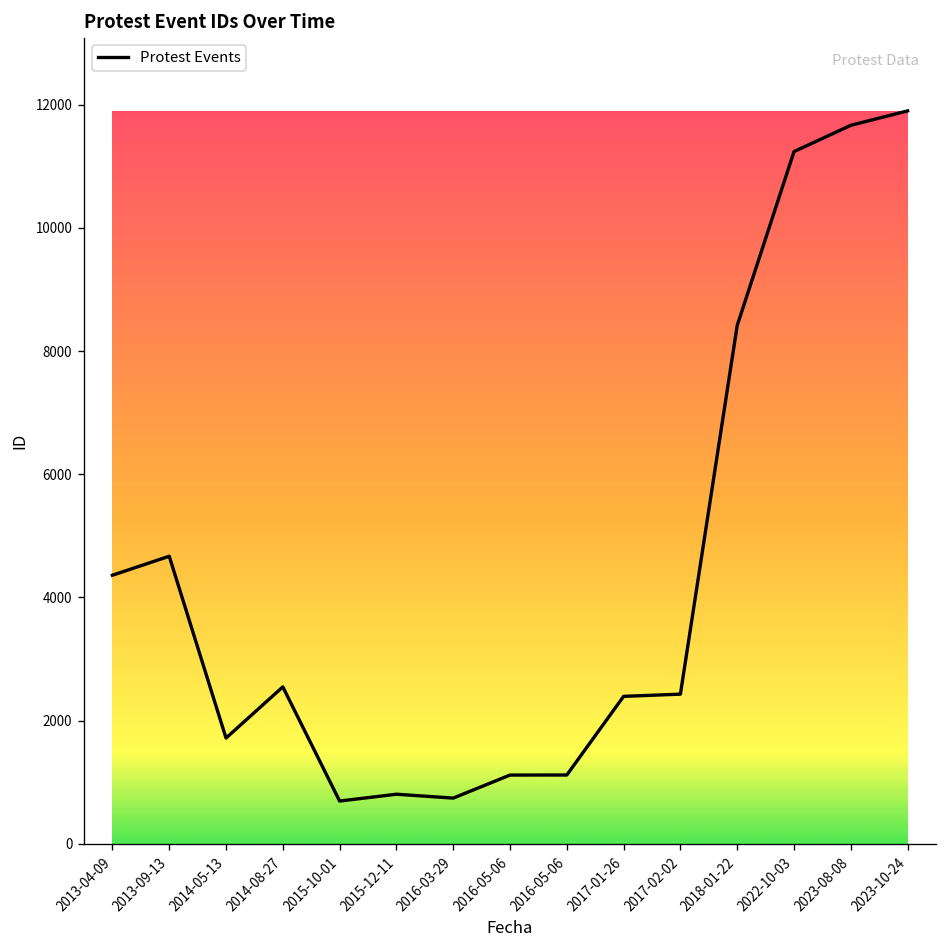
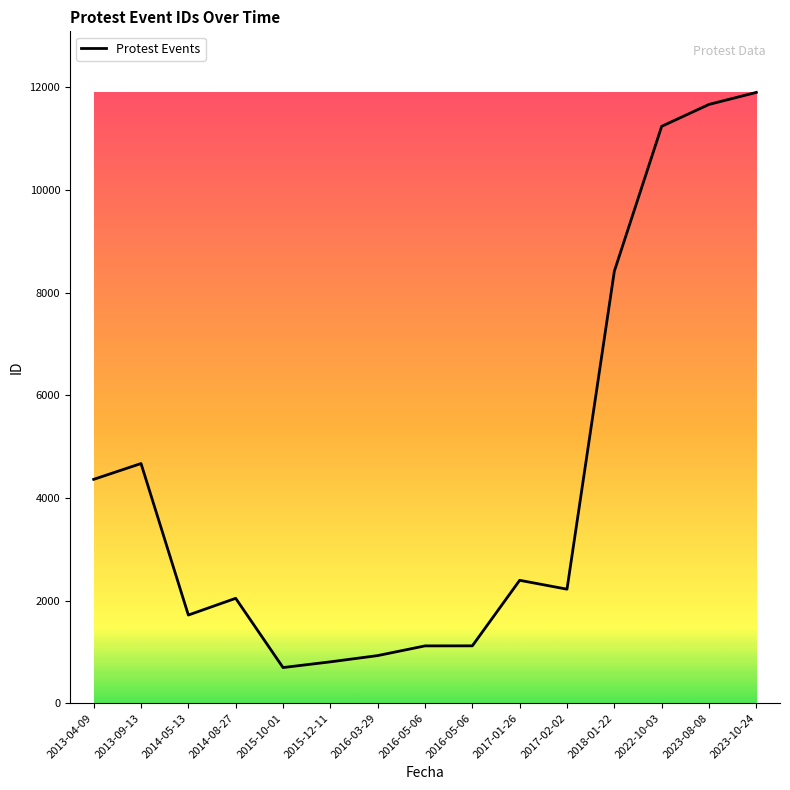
2014-08-27: 2500 -> 2000
2016-03-29: 700 -> 900
2017-02-02: 2400 -> 2200
